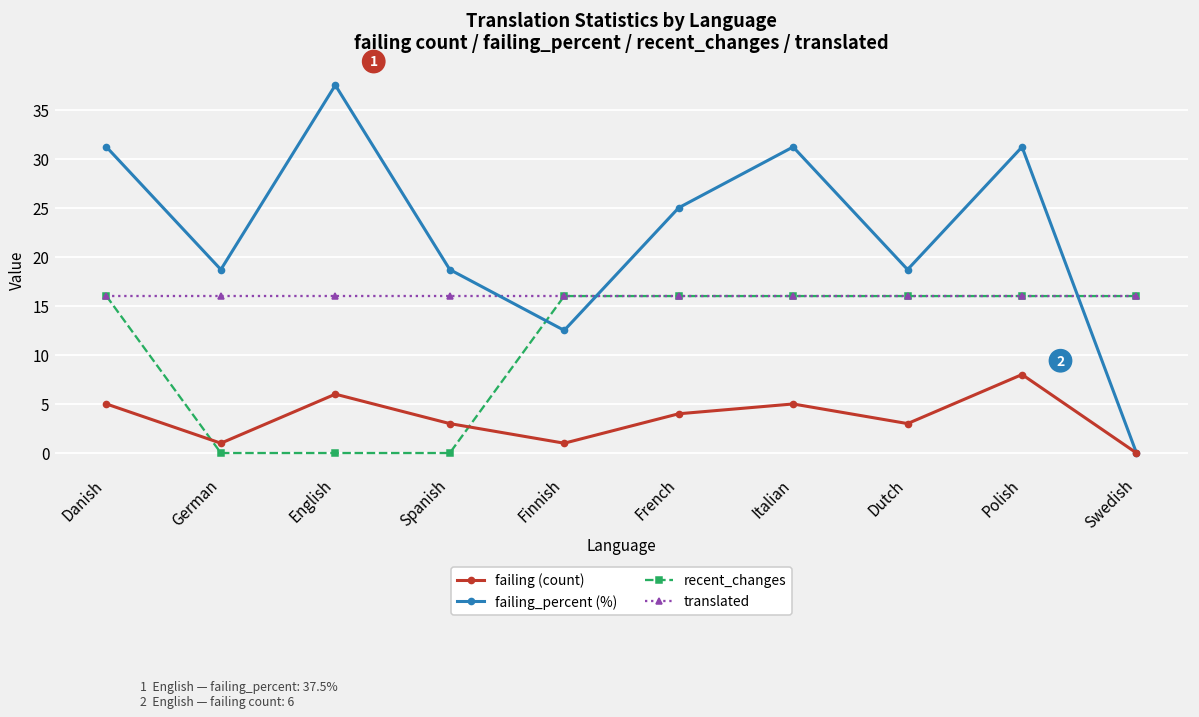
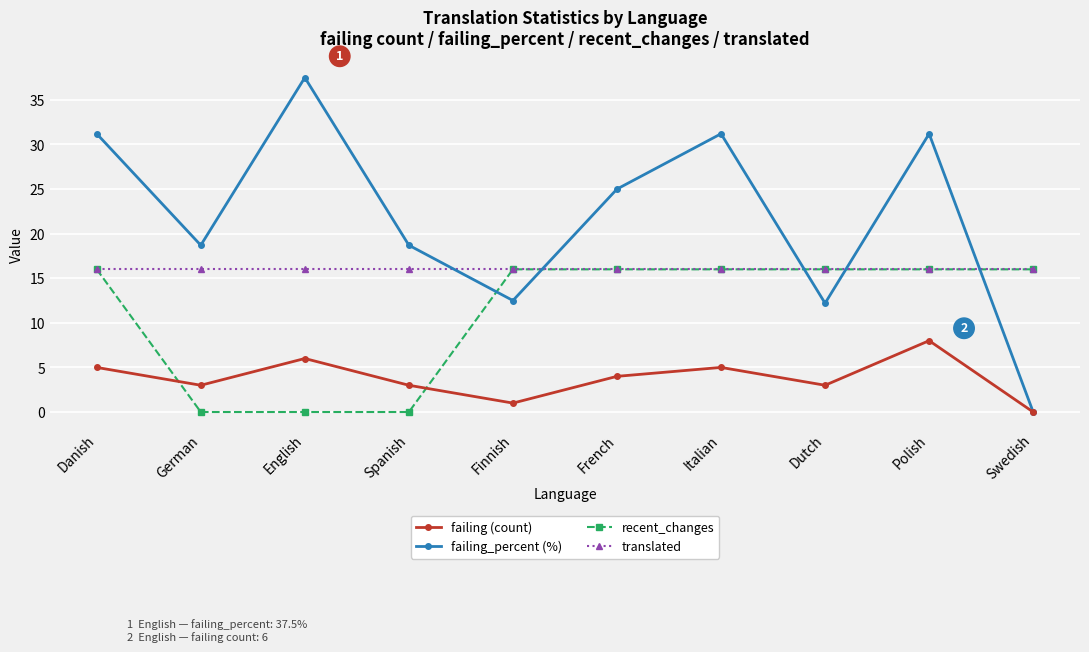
failing (count), German: 1 -> 3
failing_percent (%), Dutch: 19 -> 12
